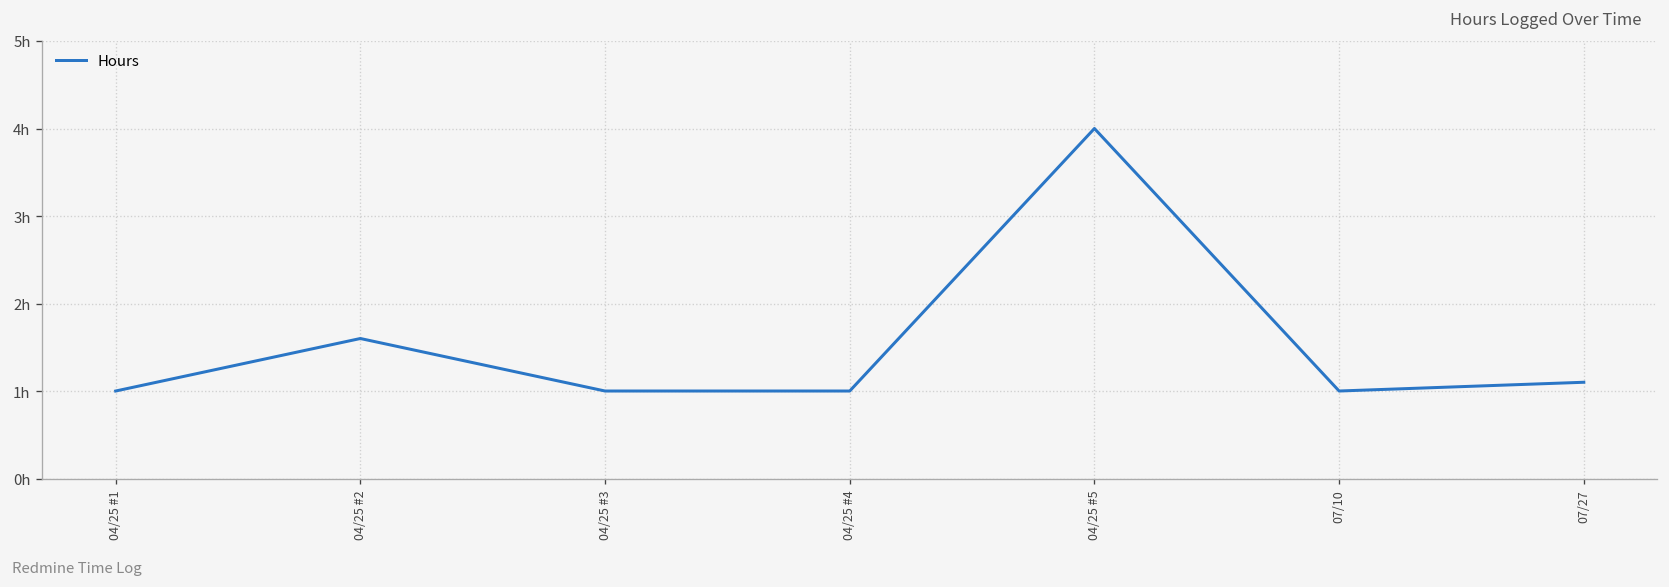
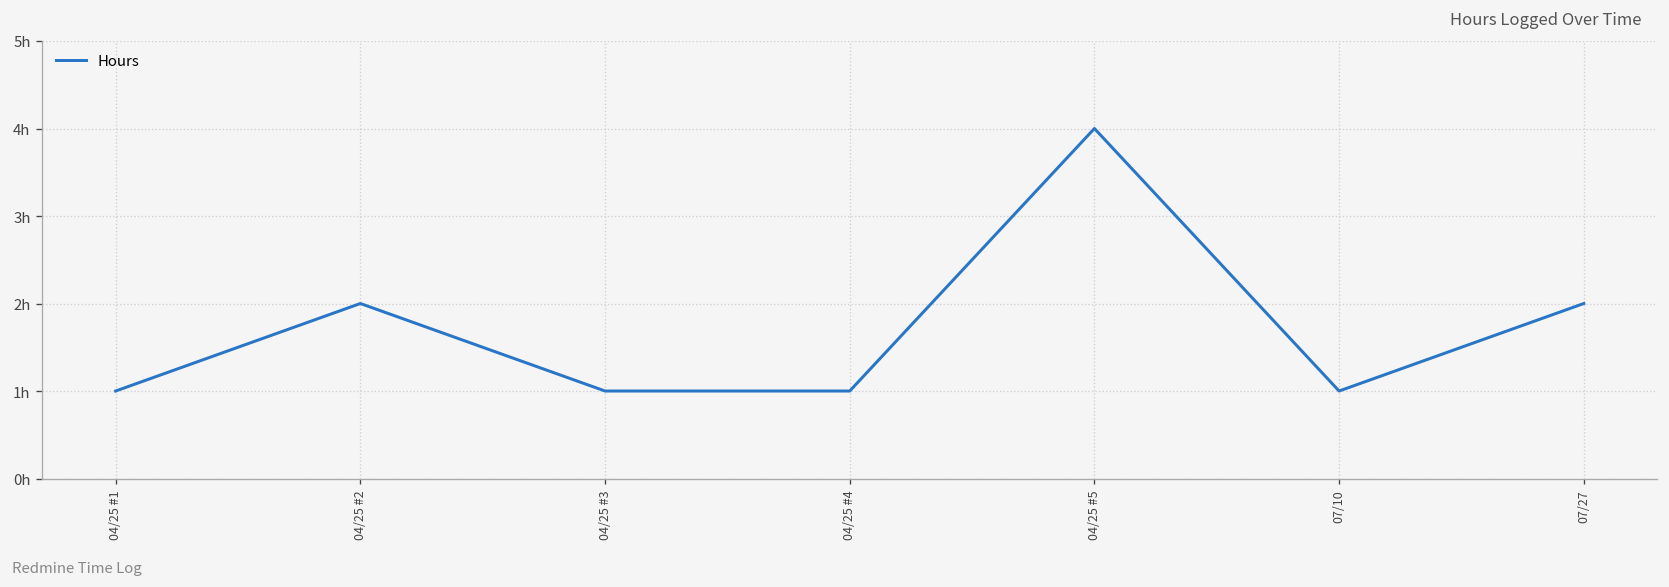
04/25 #2: 1.6h -> 2.0h
07/27: 1.1h -> 2.0h
